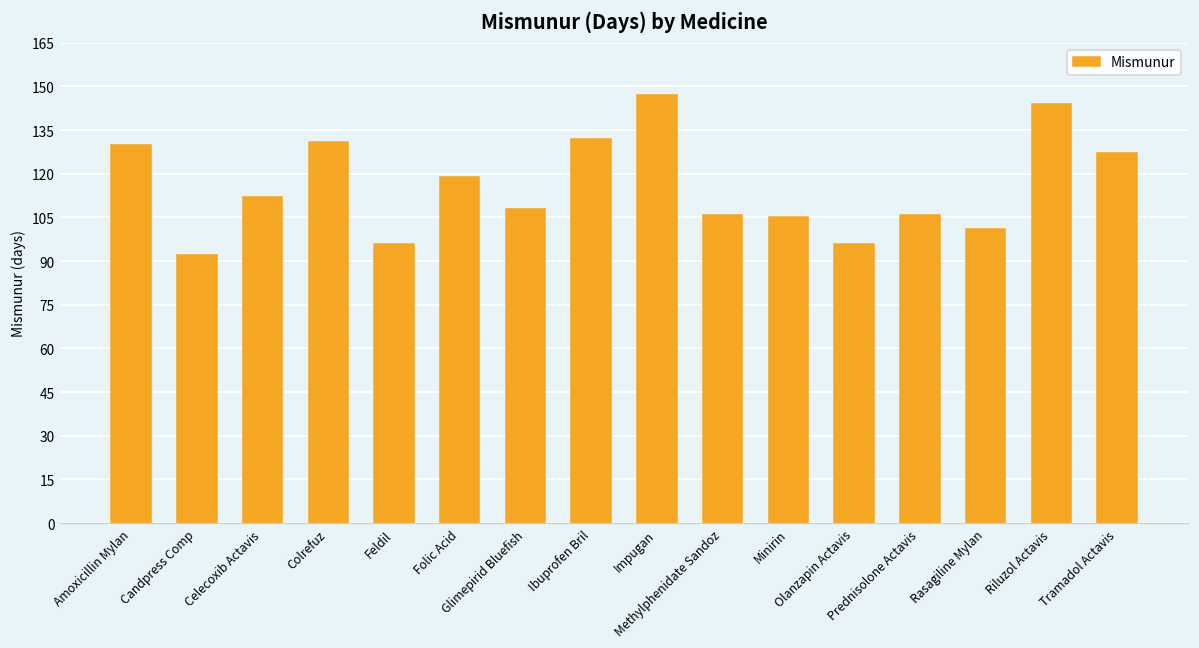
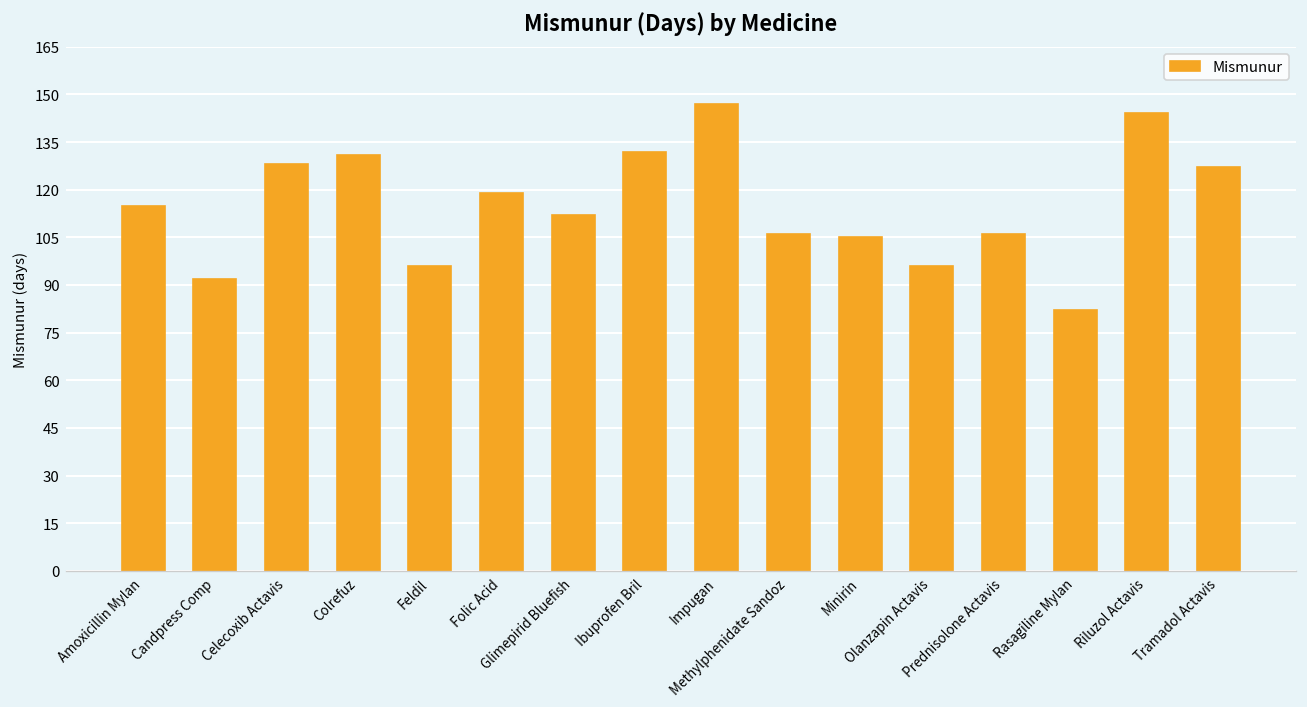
Amoxicillin Mylan: 130 -> 115
Celecoxib Actavis: 112 -> 128
Glimepirid Bluefish: 108 -> 112
Rasagiline Mylan: 101 -> 82
